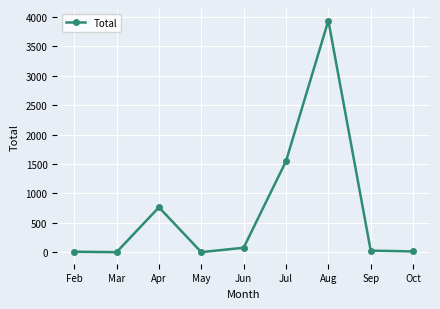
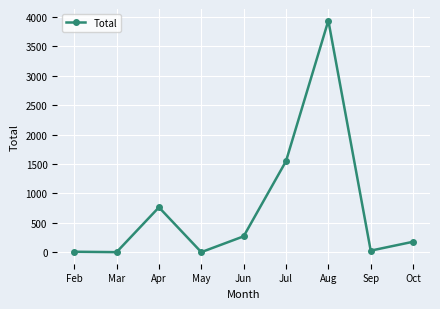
Jun: 100 -> 300
Oct: 0 -> 200
